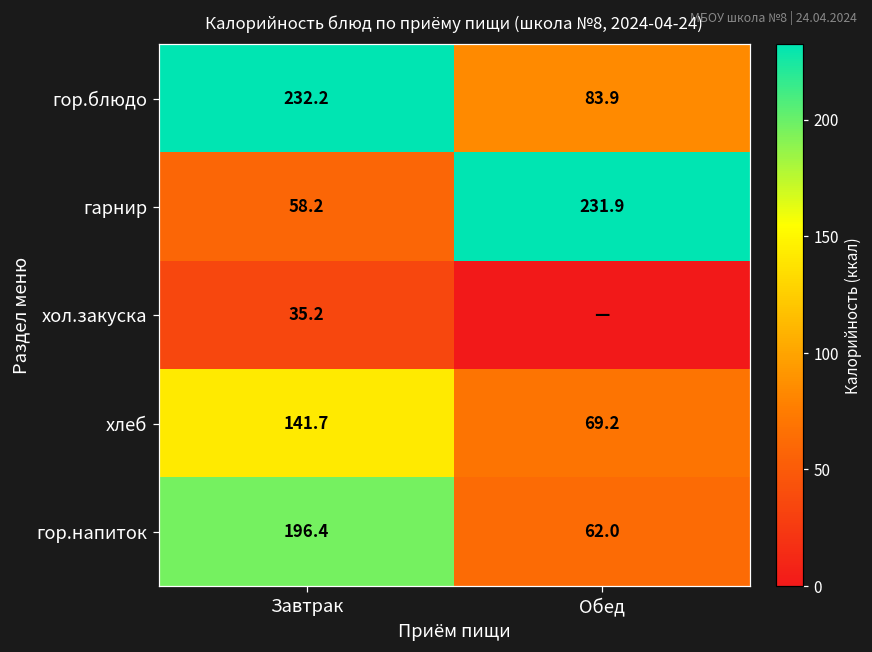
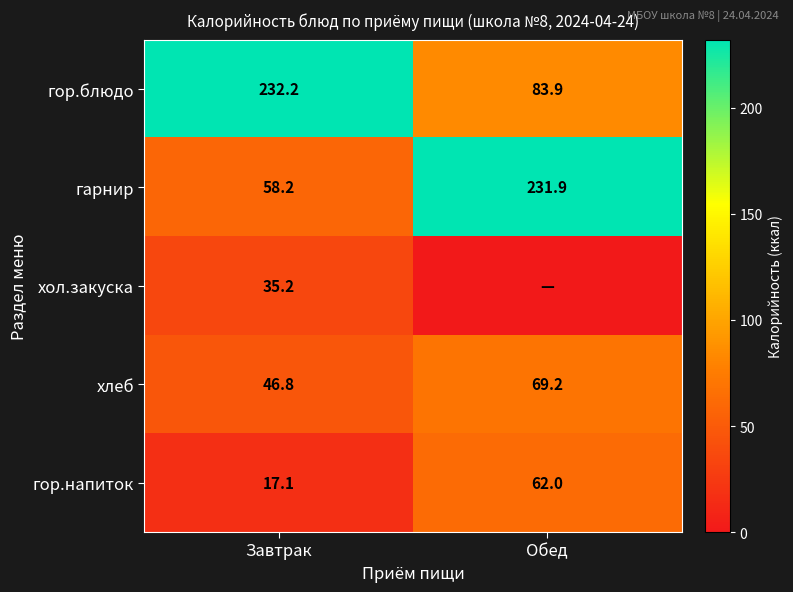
хлеб, Завтрак: 141.7 -> 46.8
гор.напиток, Завтрак: 196.4 -> 17.1
